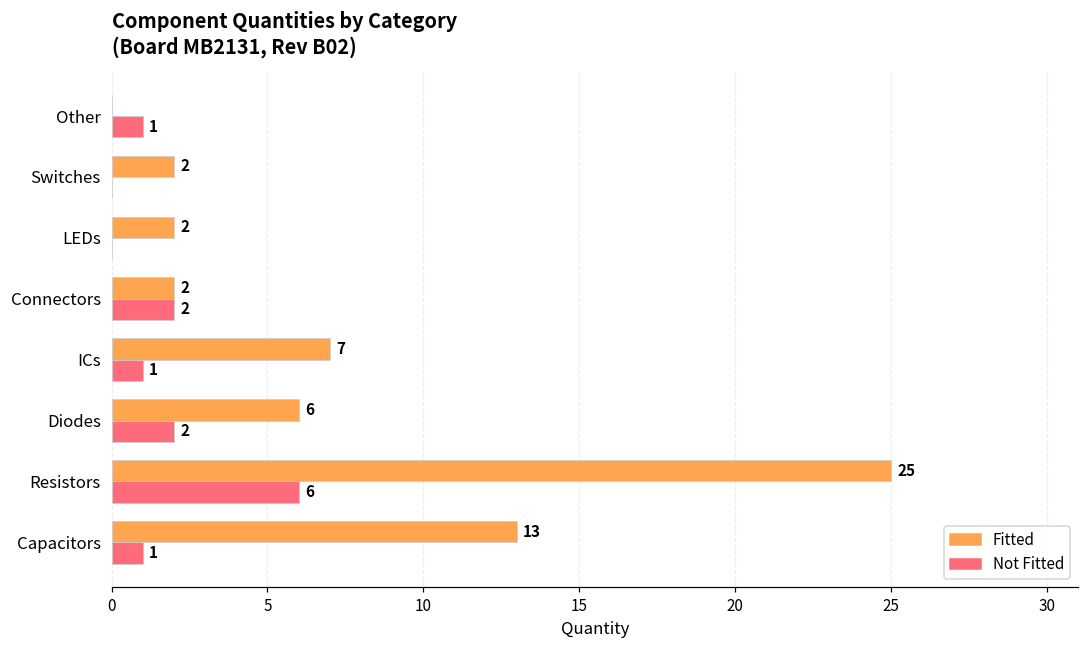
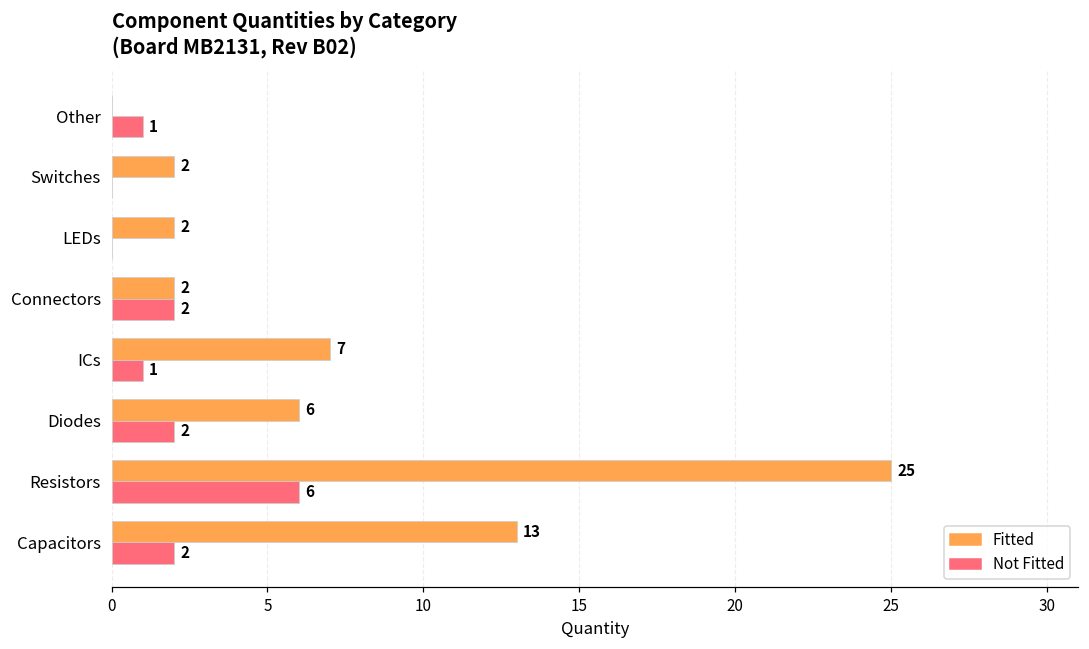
Not Fitted, Capacitors: 1 -> 2
